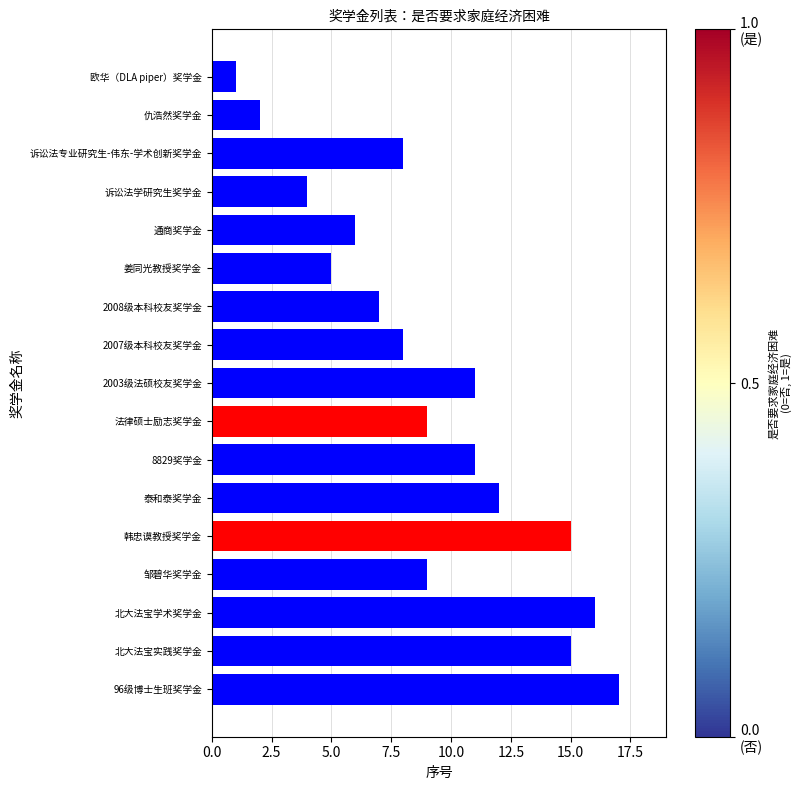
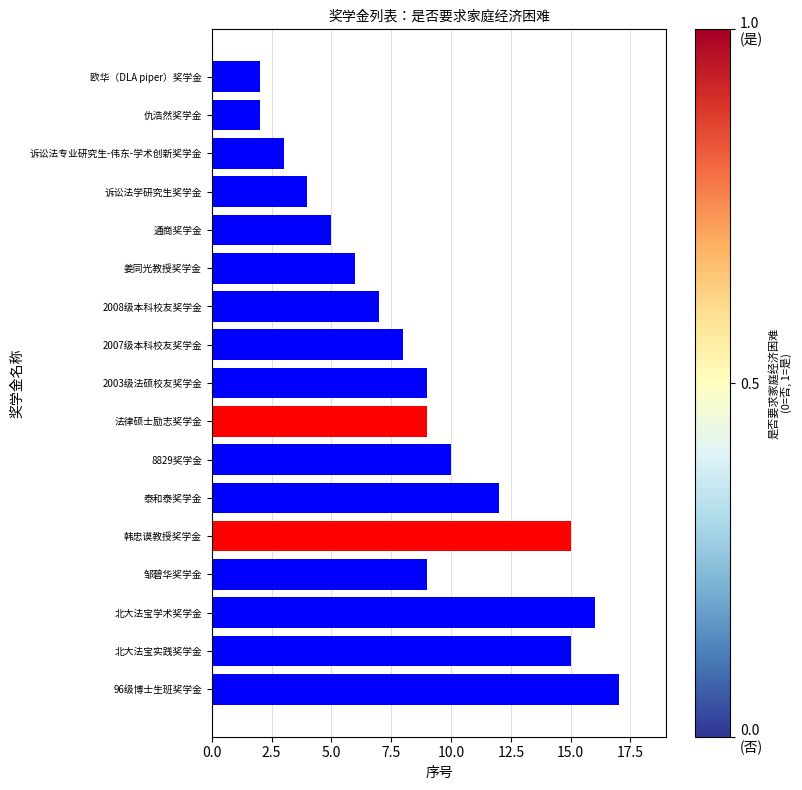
欧华（DLA piper）奖学金: 1 -> 2
诉讼法专业研究生-伟东-学术创新奖学金: 8 -> 3
通商奖学金: 6 -> 5
姜同光教授奖学金: 5 -> 6
2003级法硕校友奖学金: 11 -> 9
8829奖学金: 11 -> 10
